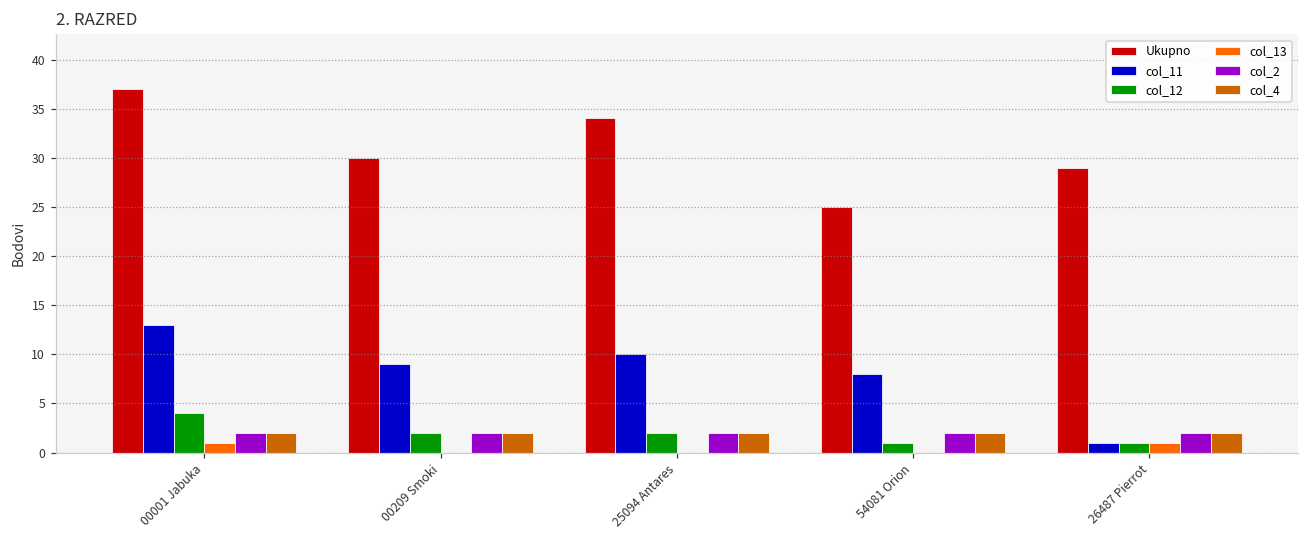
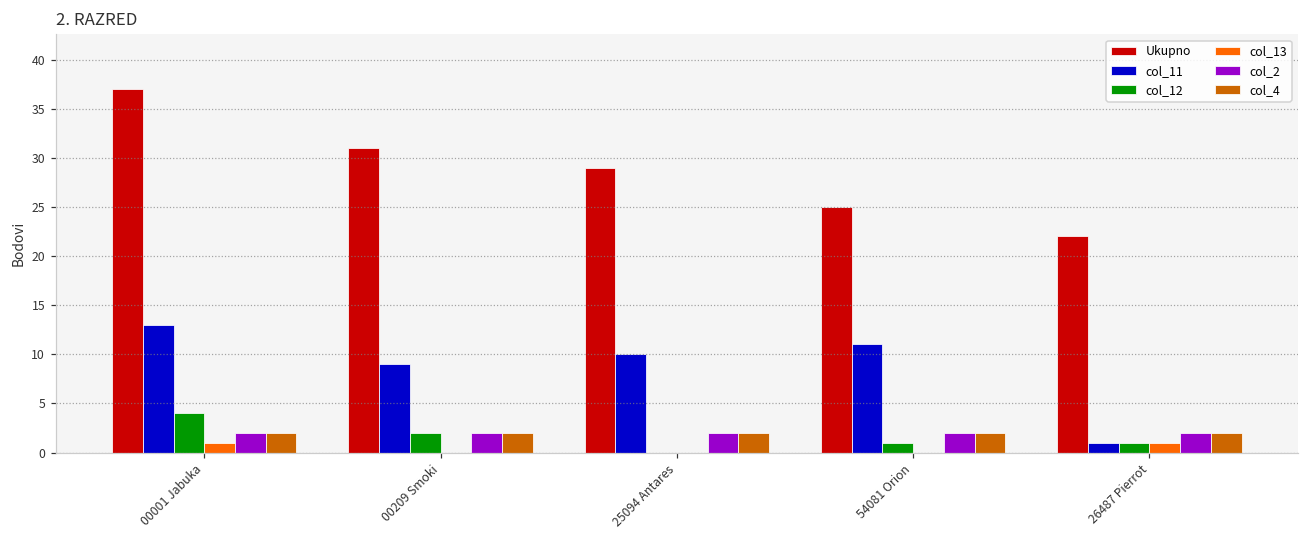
Ukupno, 00209 Smoki: 30 -> 31
Ukupno, 25094 Antares: 34 -> 29
col_12, 25094 Antares: 2 -> 0
col_11, 54081 Orion: 8 -> 11
Ukupno, 26487 Pierrot: 29 -> 22
